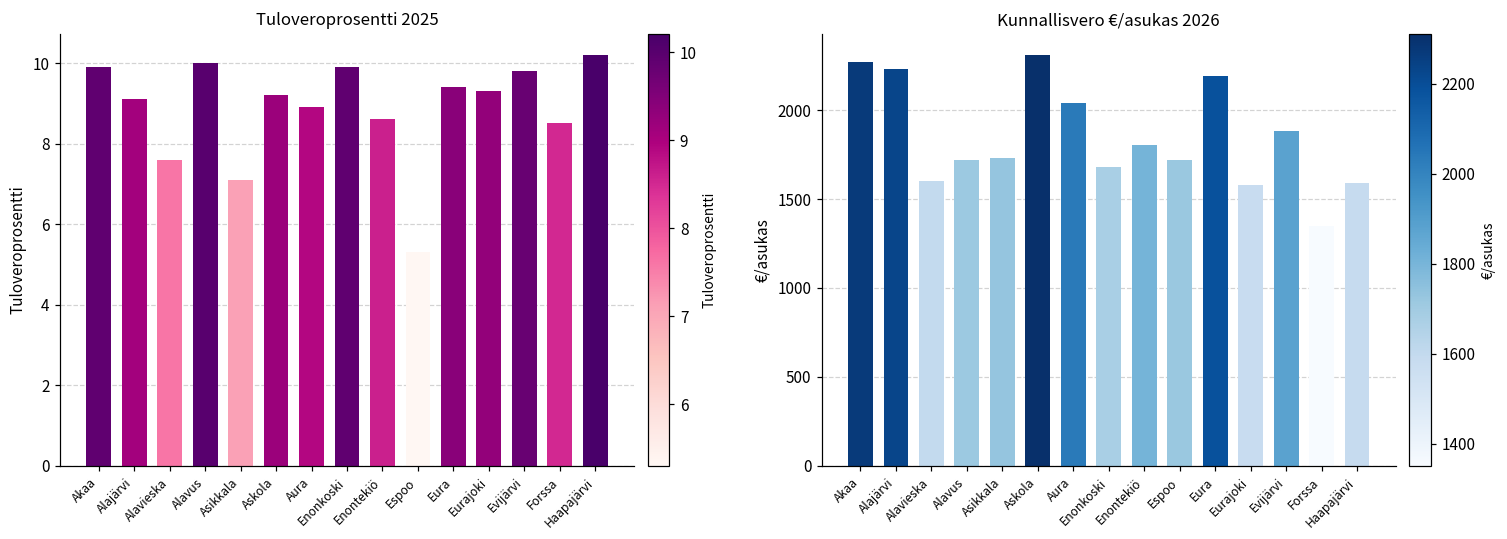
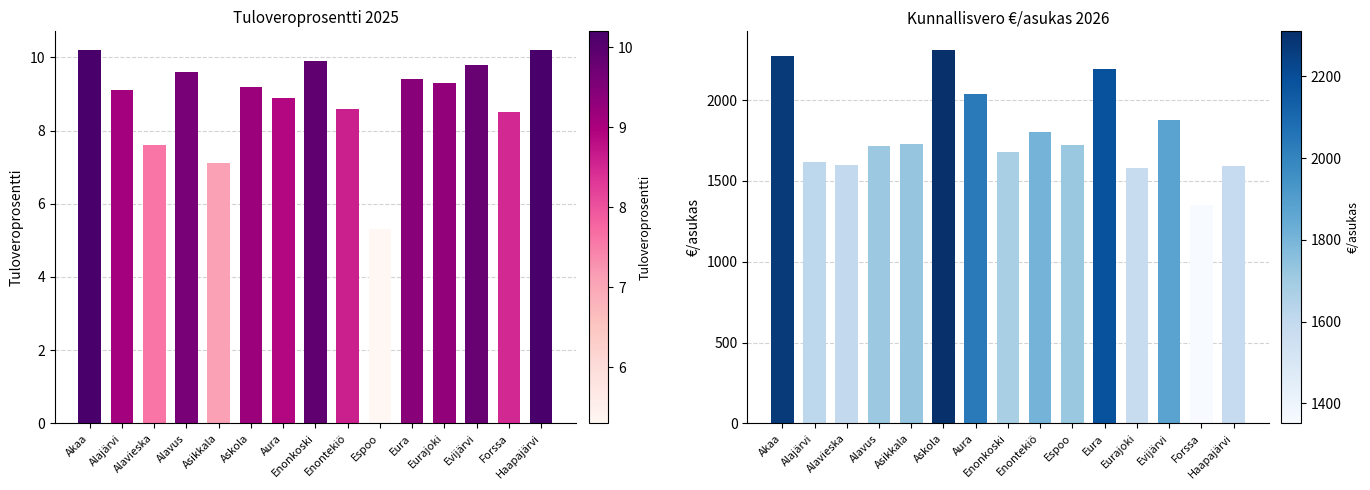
Tuloveroprosentti 2025, Akaa: 9.9 -> 10.2
Tuloveroprosentti 2025, Alavus: 10.0 -> 9.6
Kunnallisvero €/asukas 2026, Alajärvi: 2230 -> 1620
